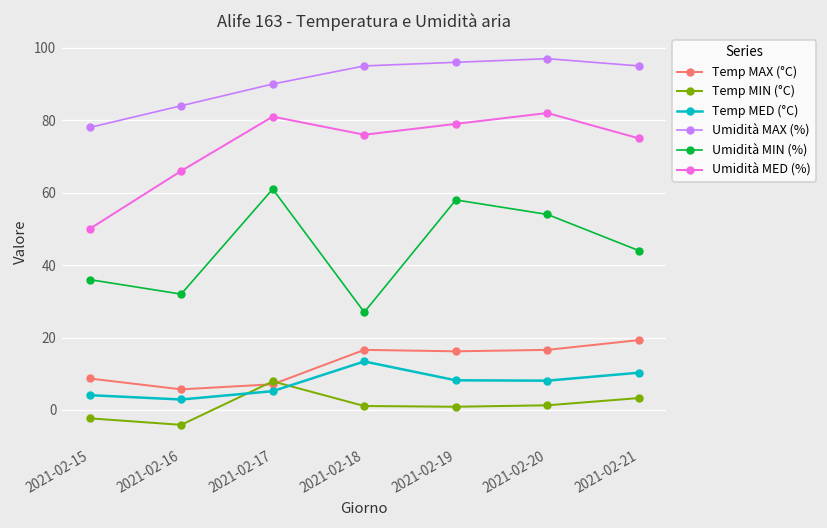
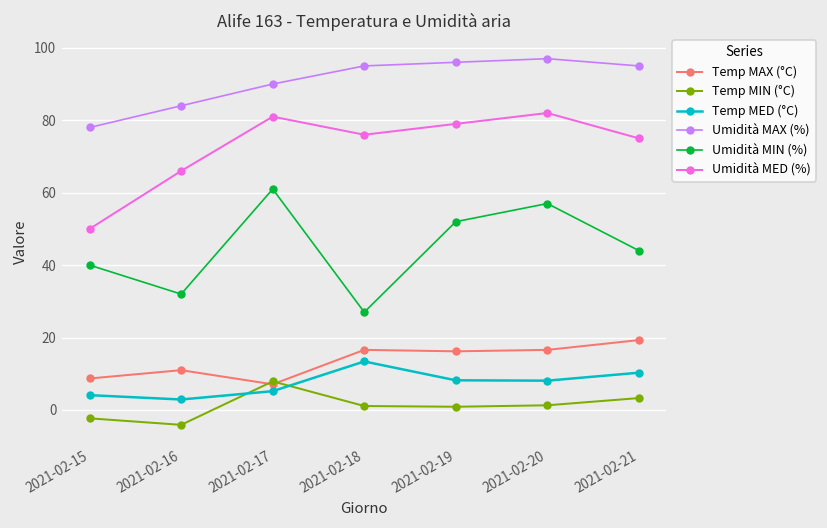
Umidità MIN (%), 2021-02-15: 36 -> 40
Temp MAX (°C), 2021-02-16: 6 -> 11
Umidità MIN (%), 2021-02-19: 58 -> 52
Umidità MIN (%), 2021-02-20: 54 -> 57
